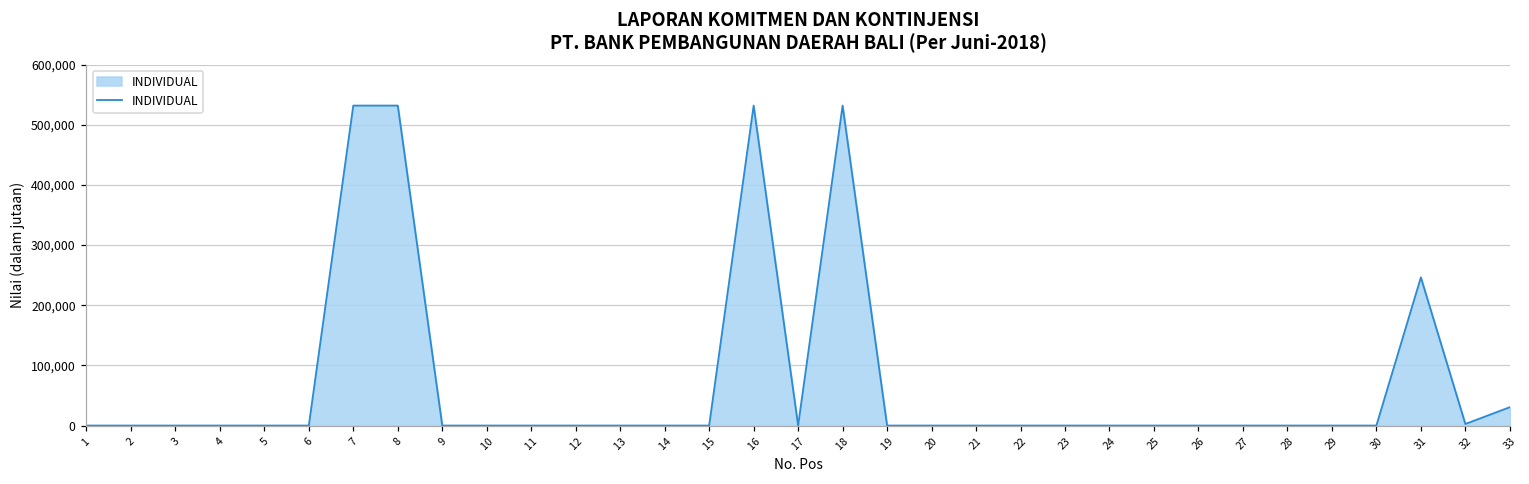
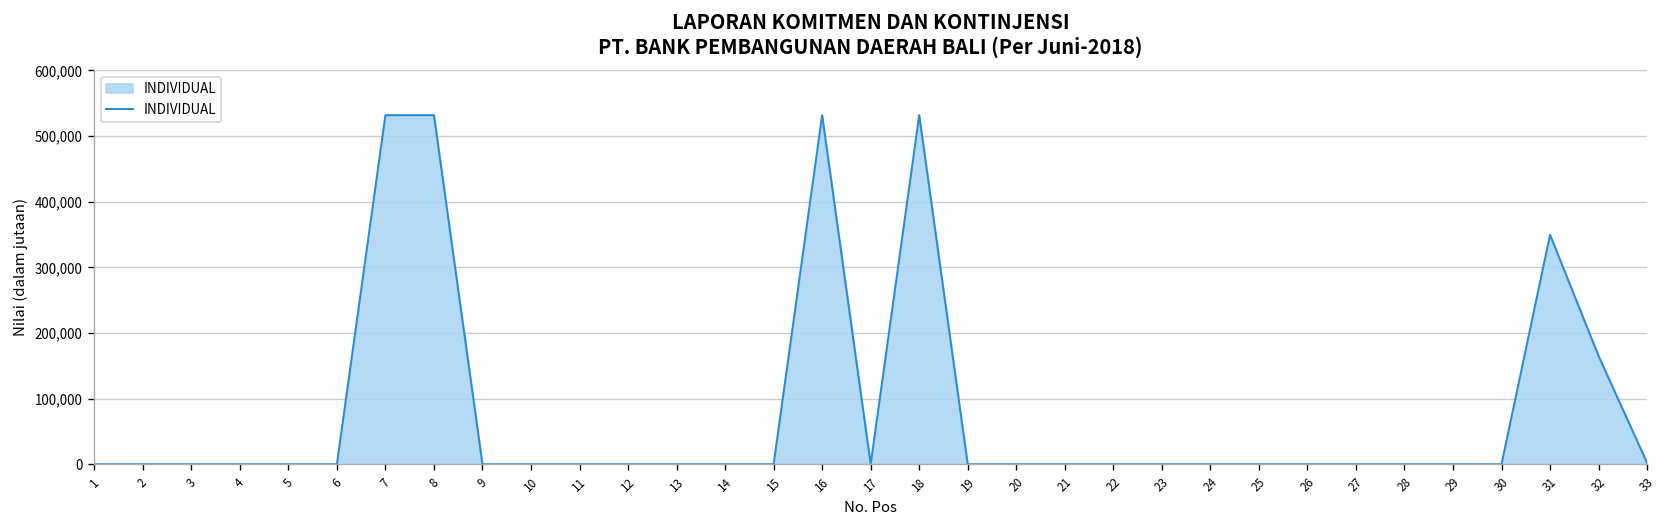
31: 250,000 -> 350,000
32: 0 -> 160,000
33: 30,000 -> 0
